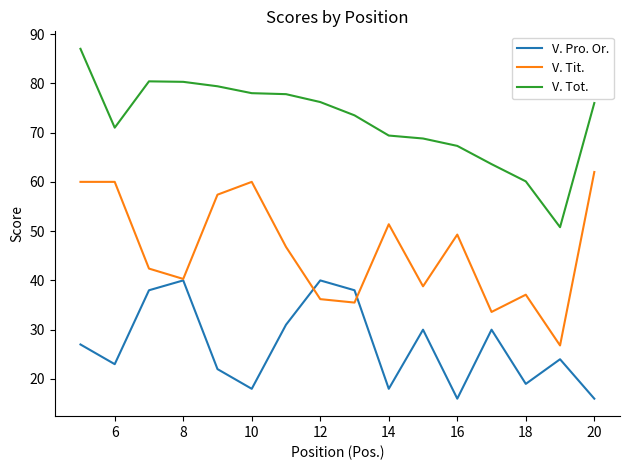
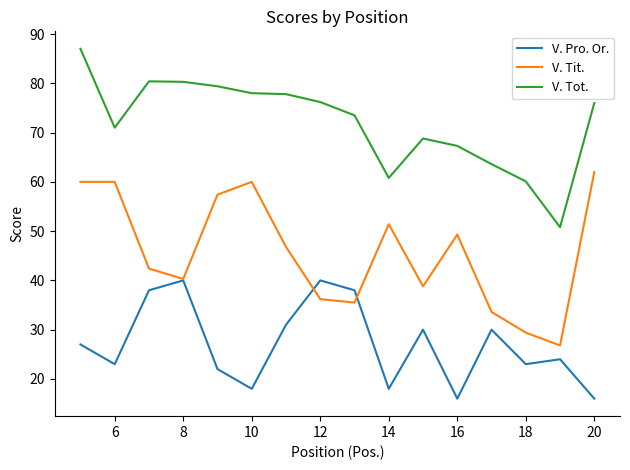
V. Tot., 14: 69 -> 61
V. Pro. Or., 18: 19 -> 23
V. Tit., 18: 37 -> 29
